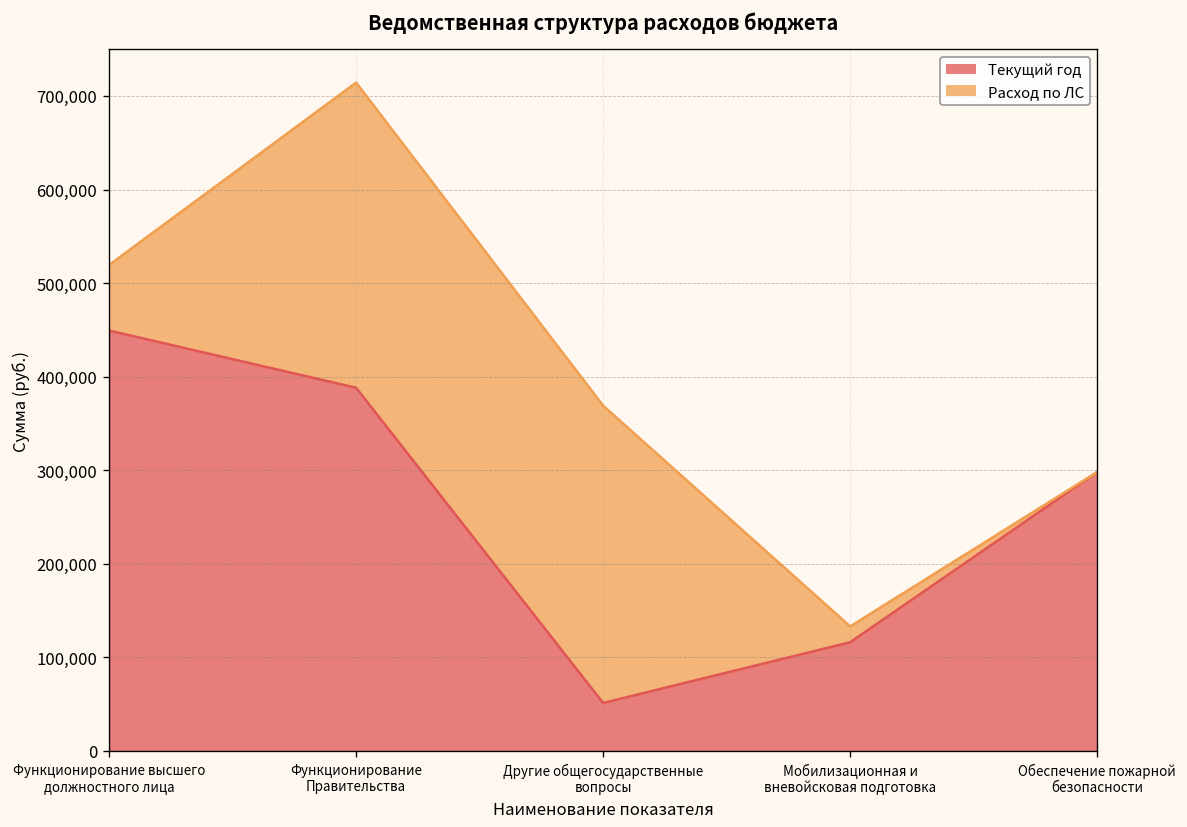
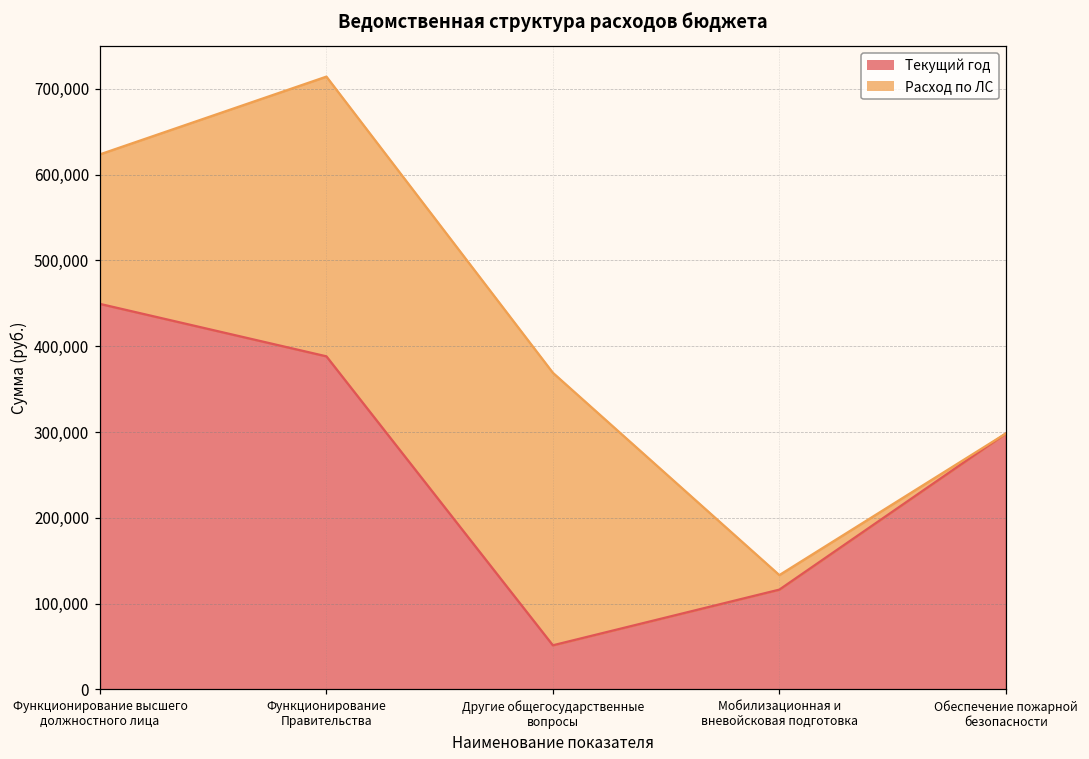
Расход по ЛС, Функционирование высшего должностного лица: 70,000 -> 170,000
